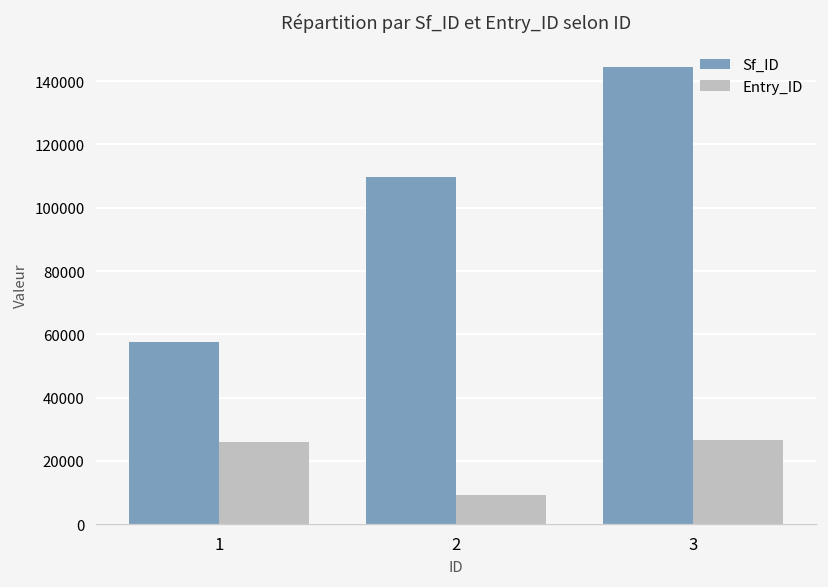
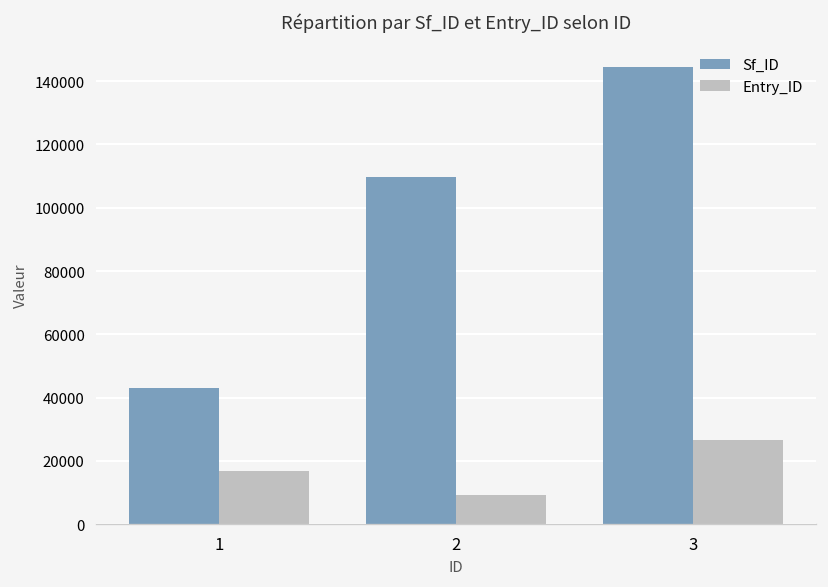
Sf_ID, 1: 58000 -> 43000
Entry_ID, 1: 26000 -> 17000
